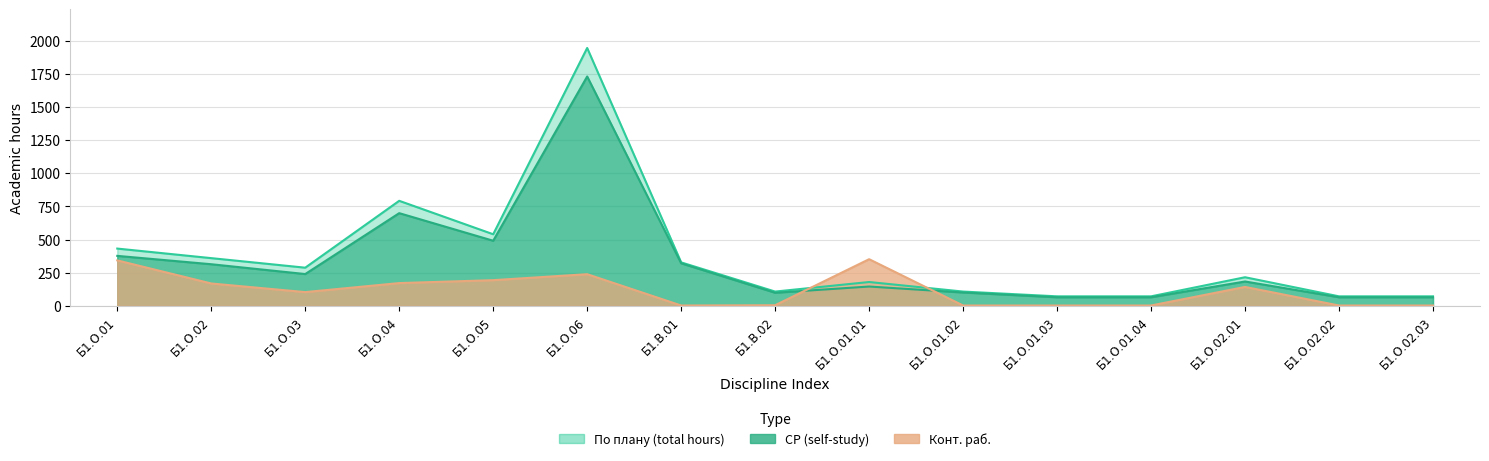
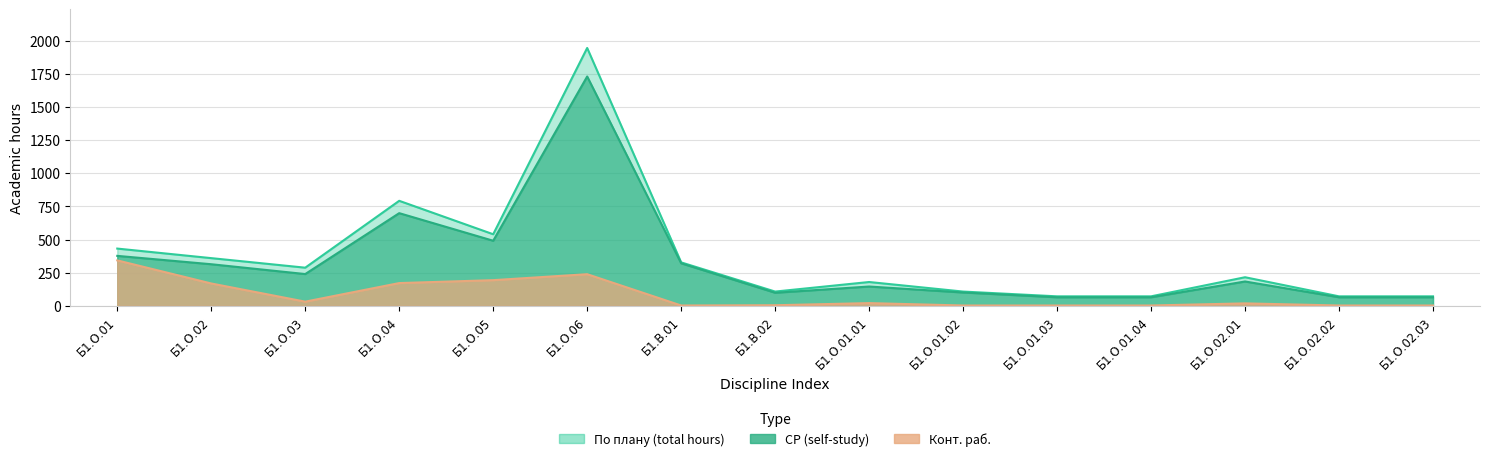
Конт. раб., Б1.О.03: 100 -> 30
Конт. раб., Б1.О.01.01: 350 -> 20
Конт. раб., Б1.О.02.01: 140 -> 20
